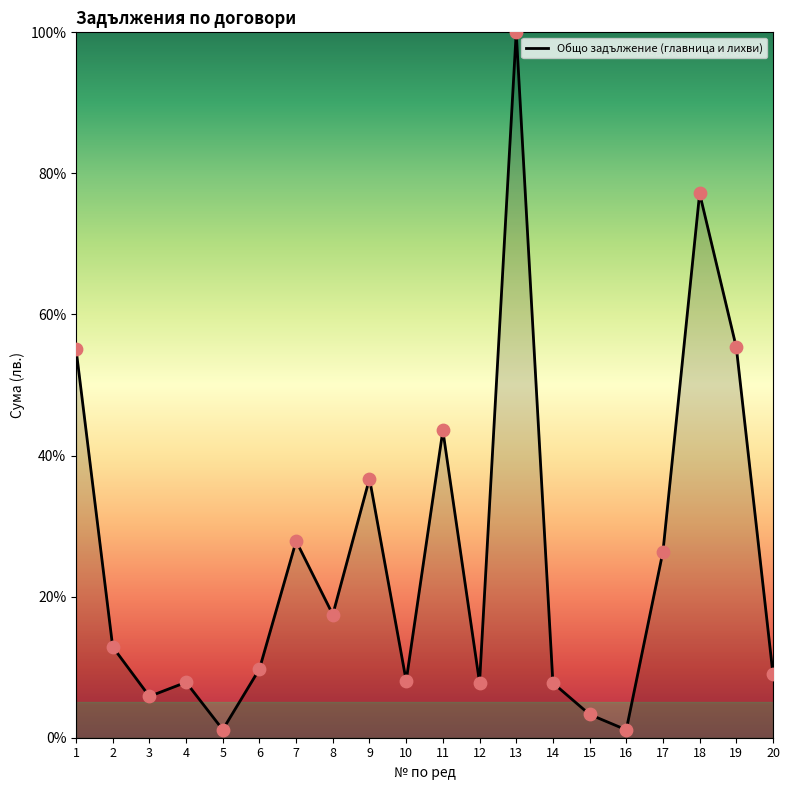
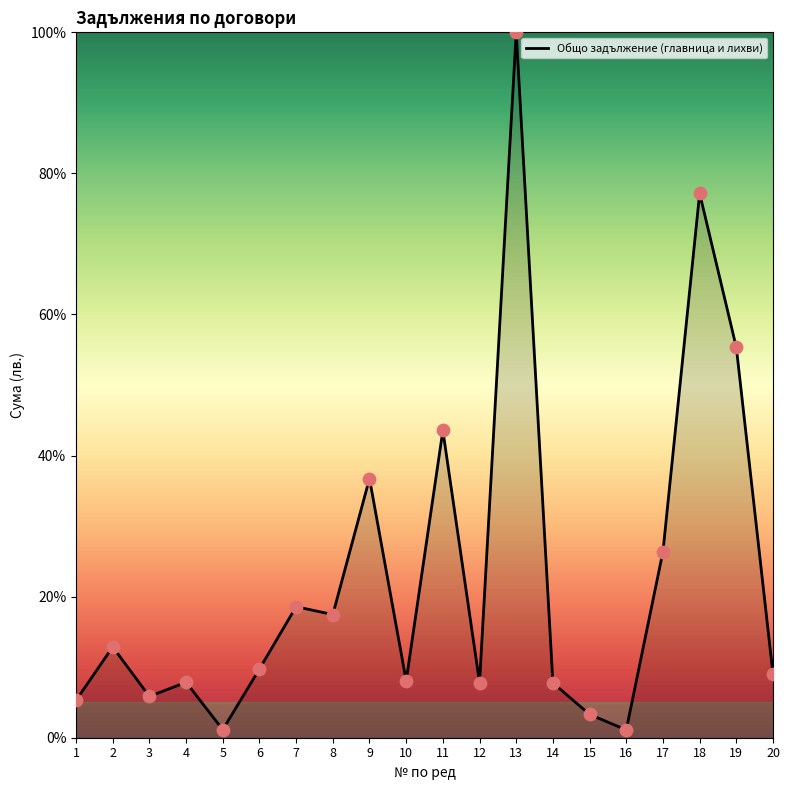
1: 55% -> 5%
7: 28% -> 19%
